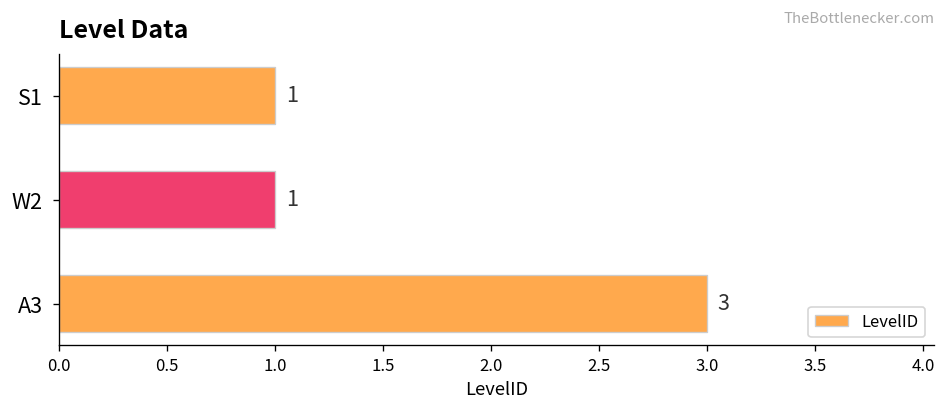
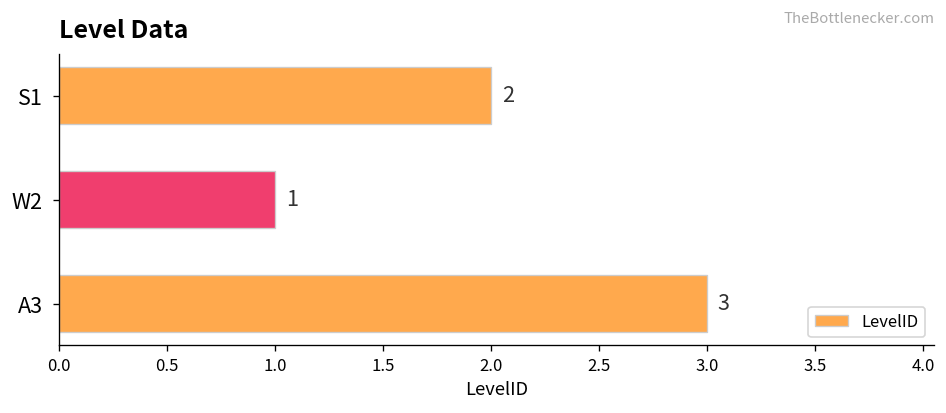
S1: 1 -> 2
